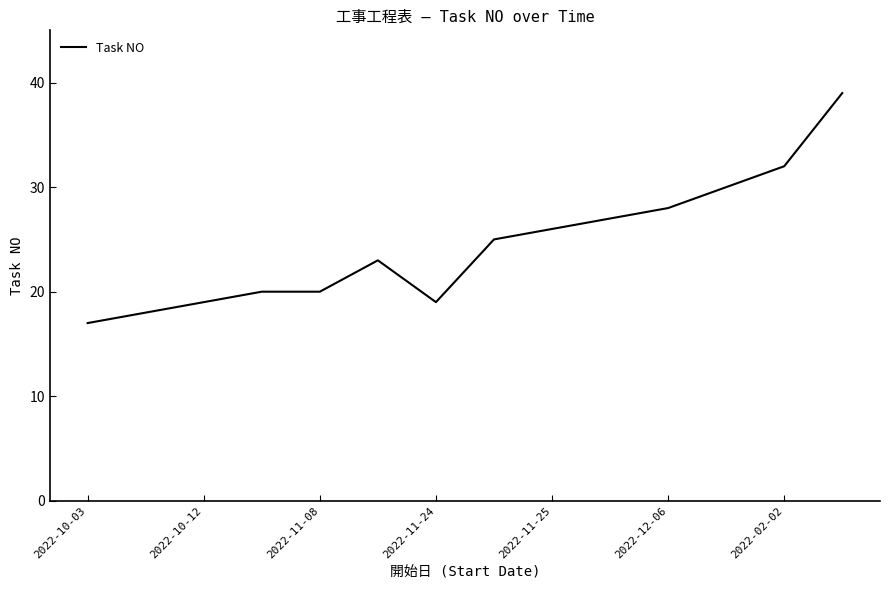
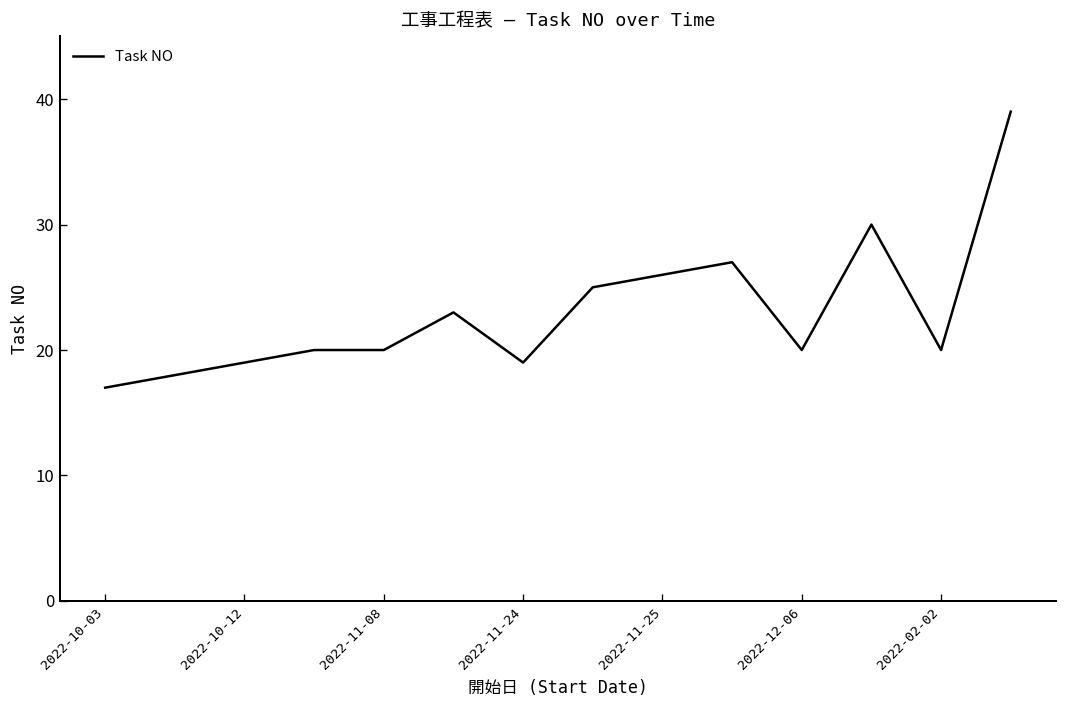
2022-12-06: 28 -> 20
2022-02-02: 32 -> 20
